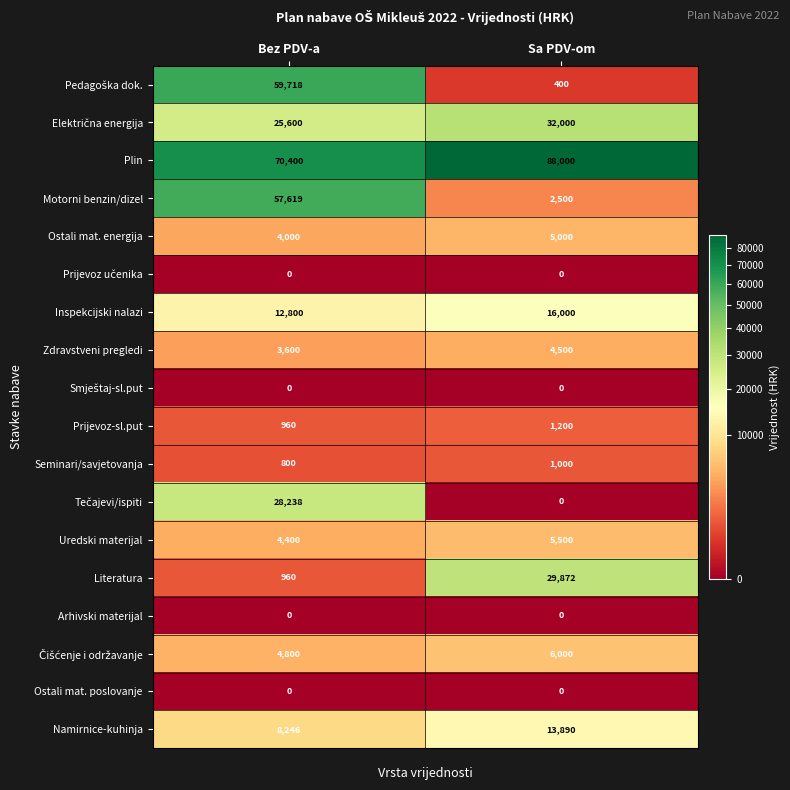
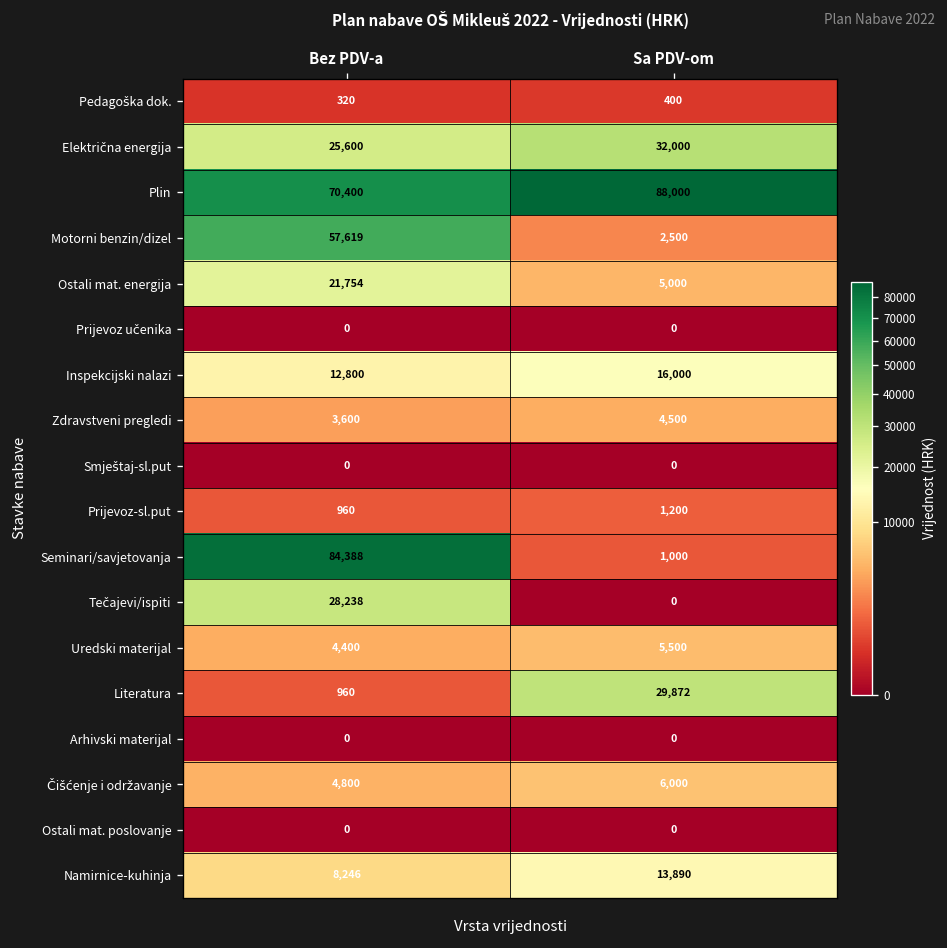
Pedagoška dok., Bez PDV-a: 59,718 -> 320
Ostali mat. energija, Bez PDV-a: 4,000 -> 21,754
Seminari/savjetovanja, Bez PDV-a: 800 -> 84,388
